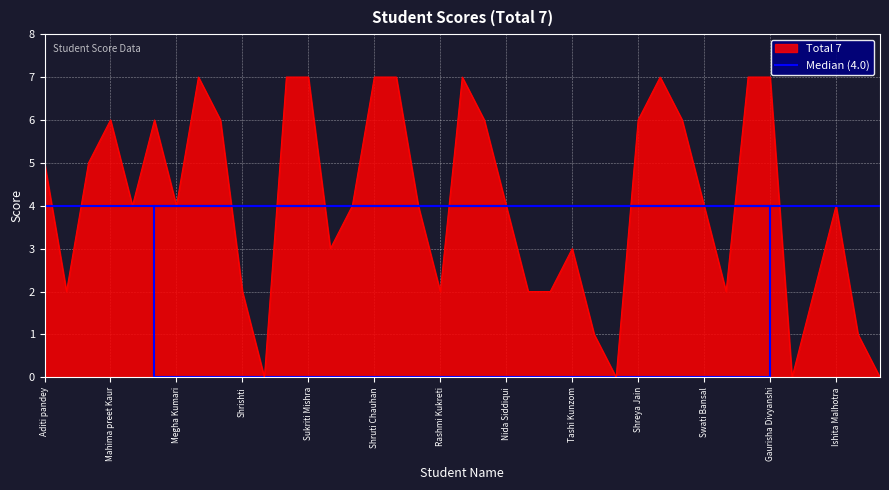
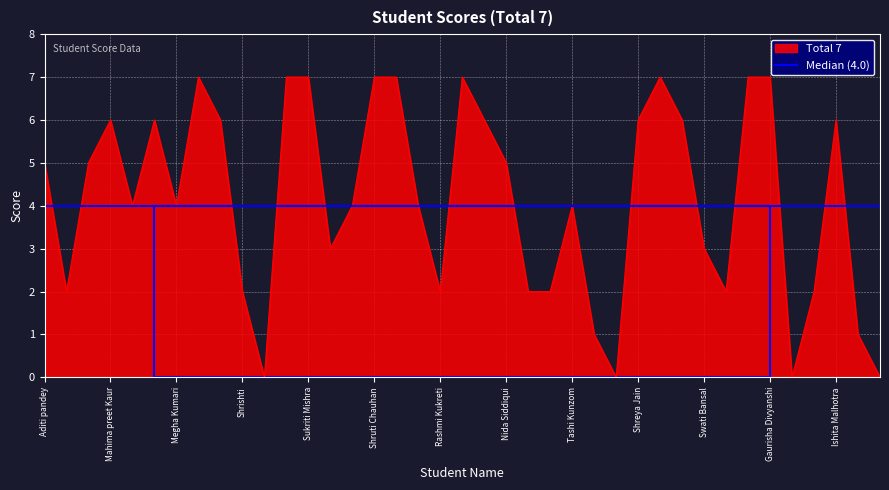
Nida Siddiqui: 4 -> 5
Tashi Kunzom: 3 -> 4
Swati Bansal: 4 -> 3
Ishita Malhotra: 4 -> 6
